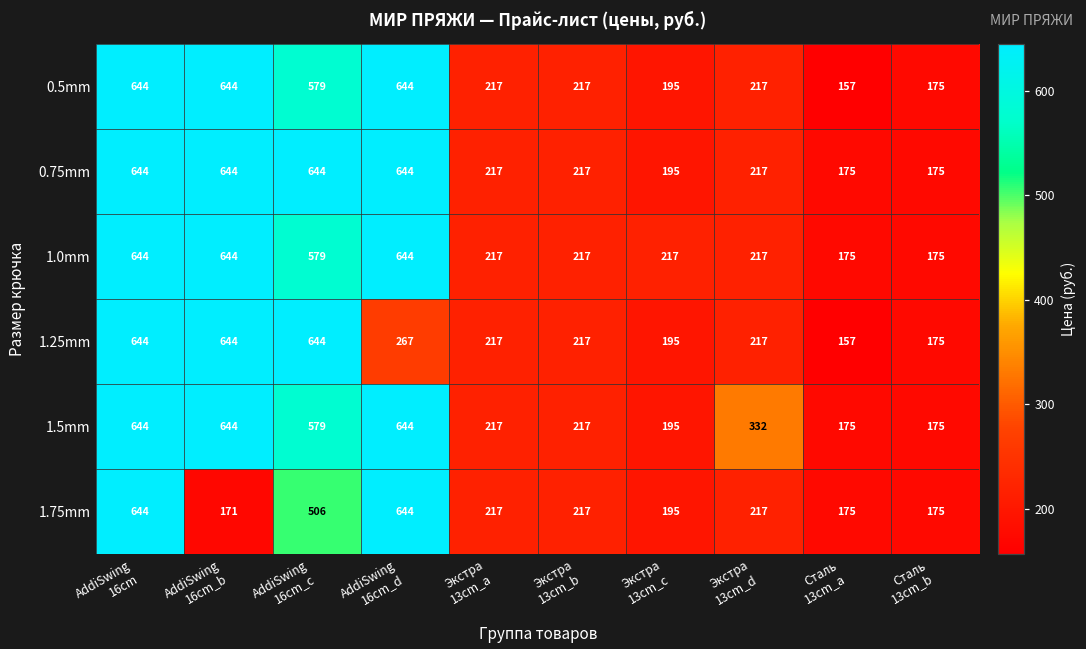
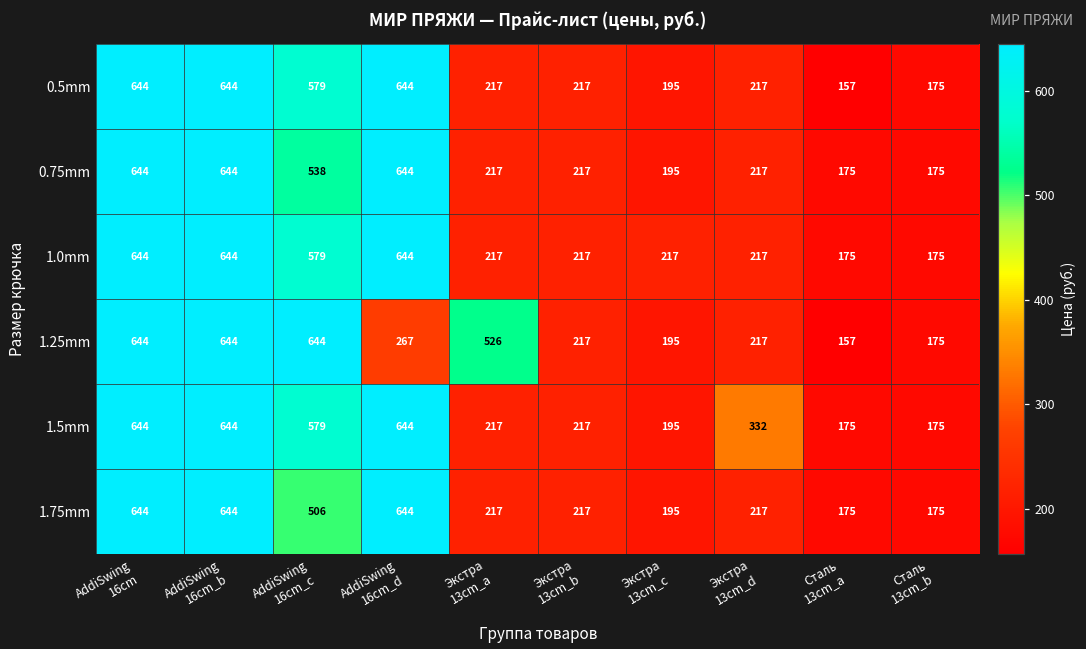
0.75mm, AddiSwing 16cm_c: 644 -> 538
1.25mm, Экстра 13cm_a: 217 -> 526
1.75mm, AddiSwing 16cm_b: 171 -> 644
